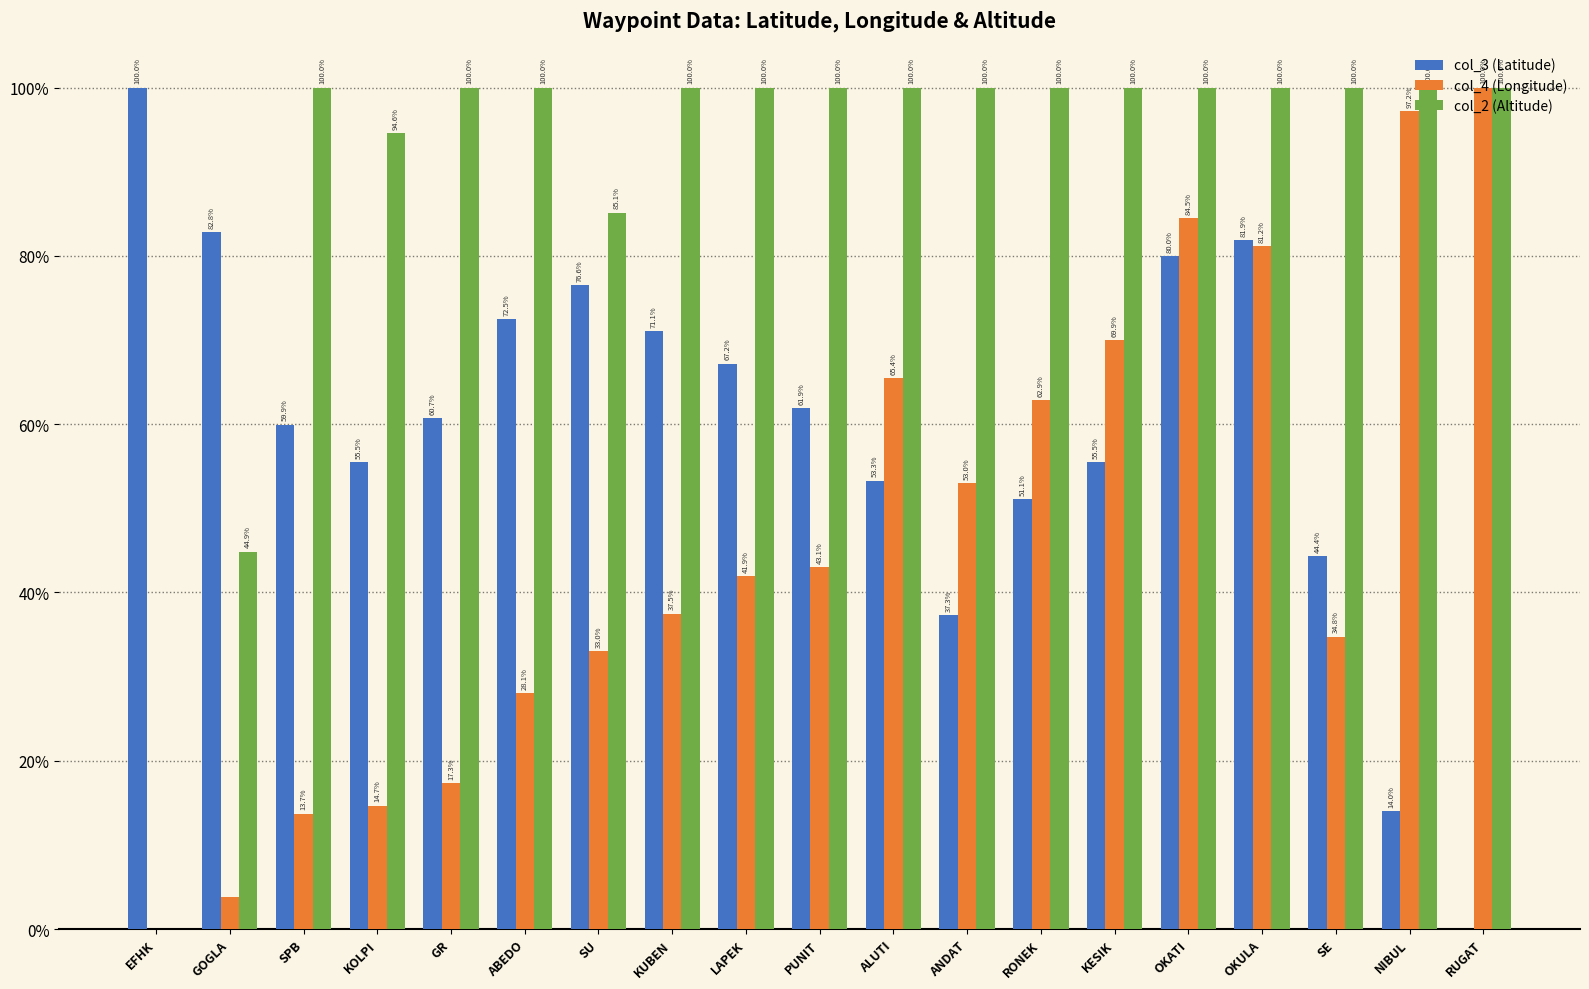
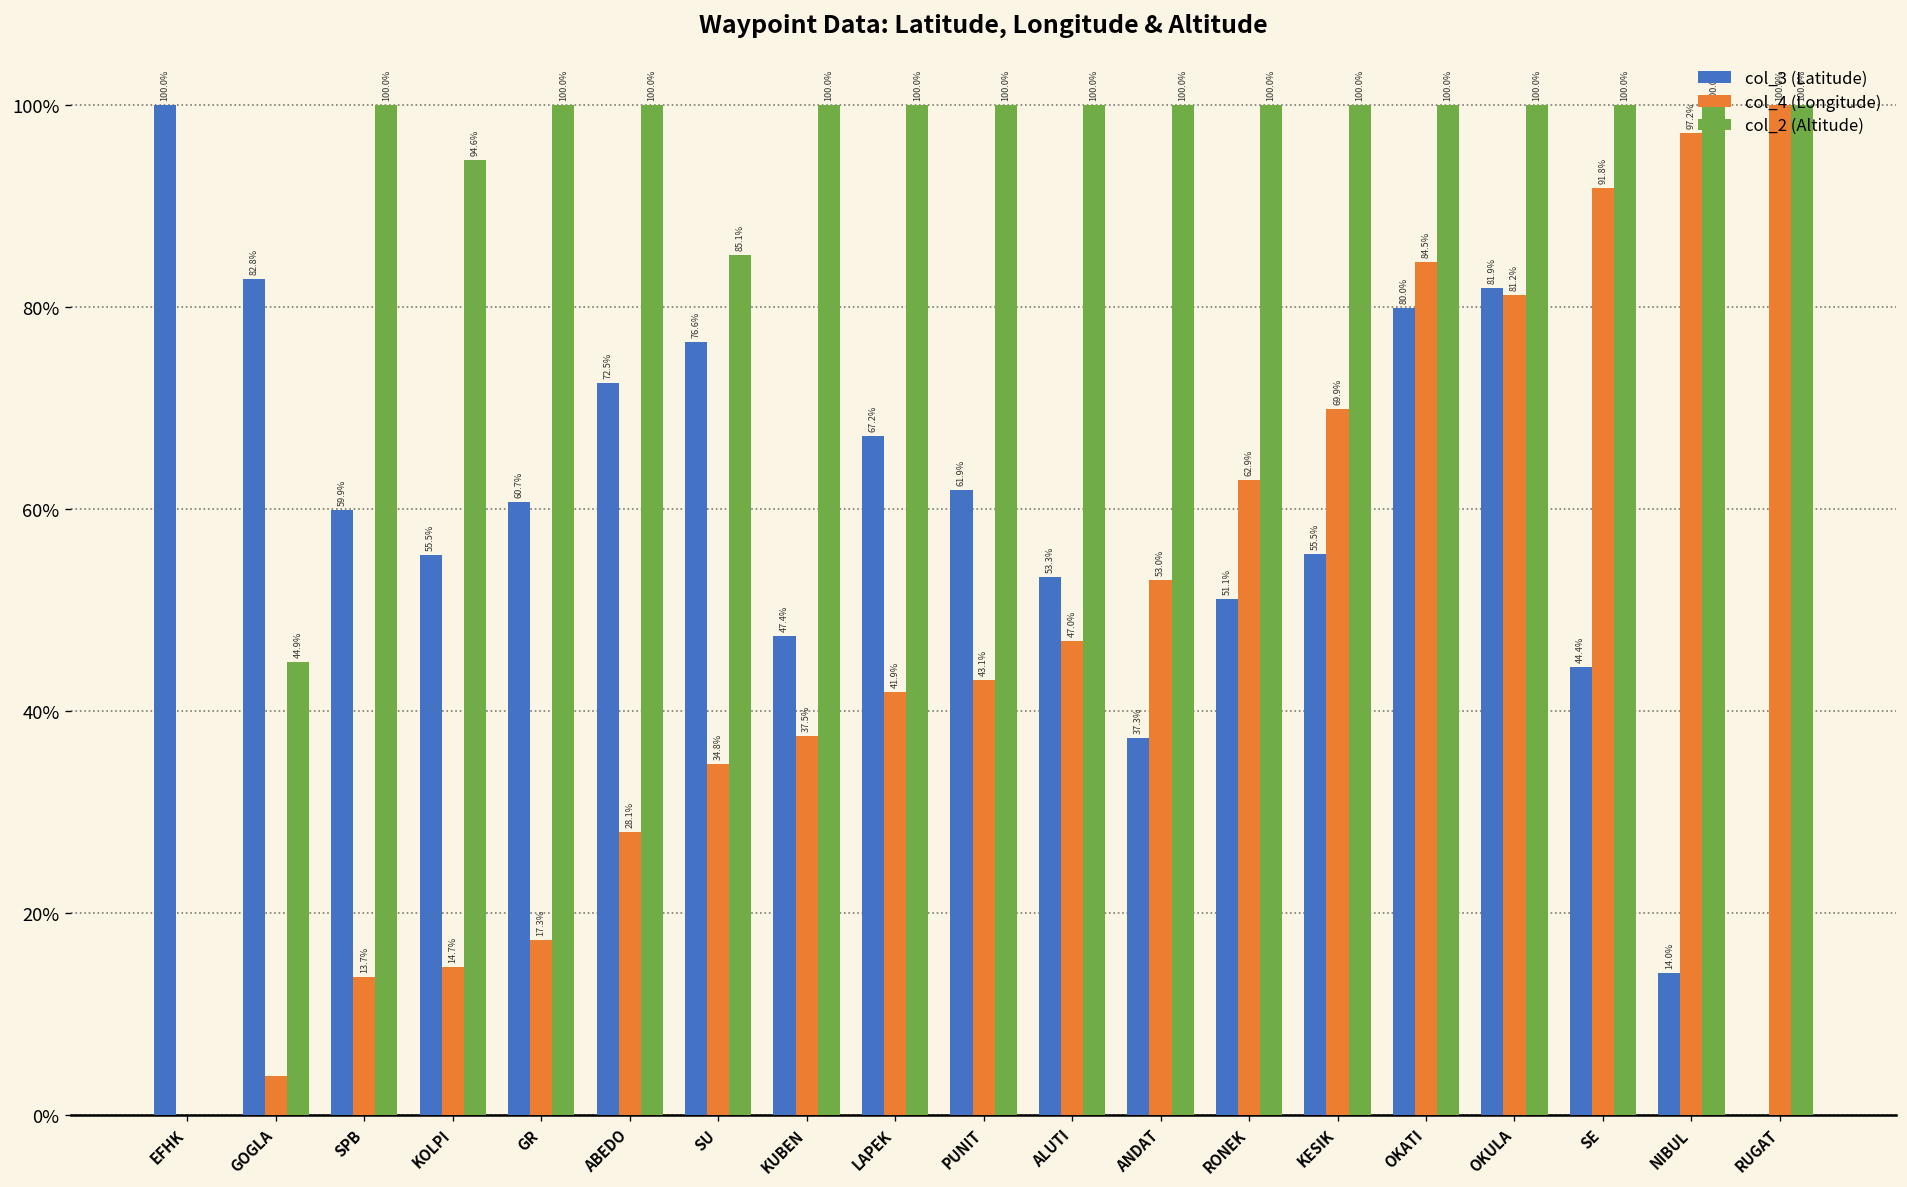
col_4 (Longitude), SU: 33.0% -> 34.8%
col_3 (Latitude), KUBEN: 71.1% -> 47.4%
col_4 (Longitude), ALUTI: 65.4% -> 47.0%
col_4 (Longitude), SE: 34.8% -> 91.8%
